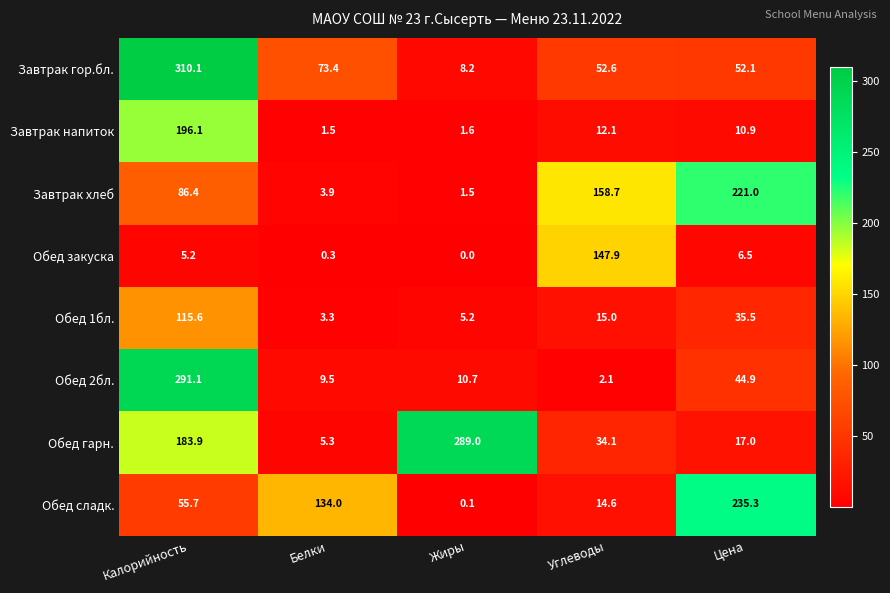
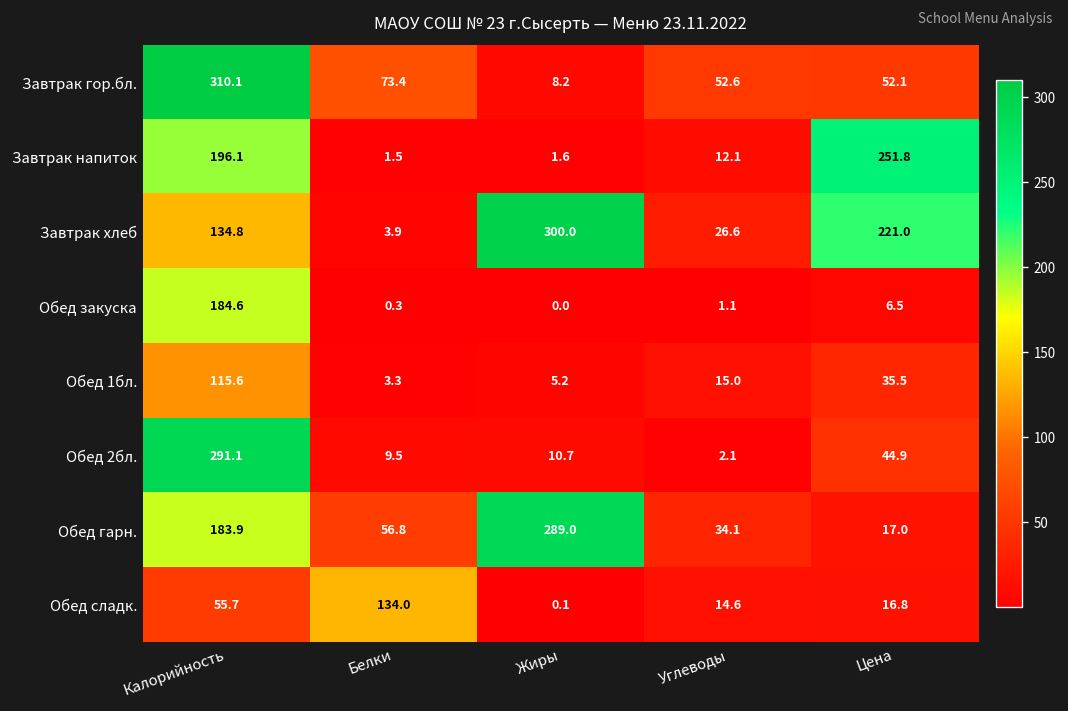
Завтрак напиток, Цена: 10.9 -> 251.8
Завтрак хлеб, Калорийность: 86.4 -> 134.8
Завтрак хлеб, Жиры: 1.5 -> 300.0
Завтрак хлеб, Углеводы: 158.7 -> 26.6
Обед закуска, Калорийность: 5.2 -> 184.6
Обед закуска, Углеводы: 147.9 -> 1.1
Обед гарн., Белки: 5.3 -> 56.8
Обед сладк., Цена: 235.3 -> 16.8
